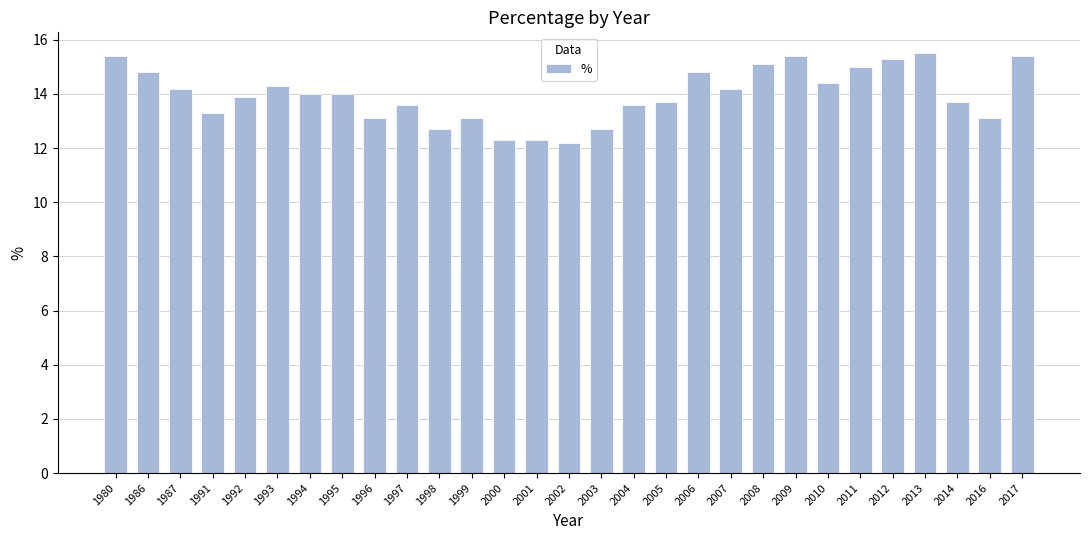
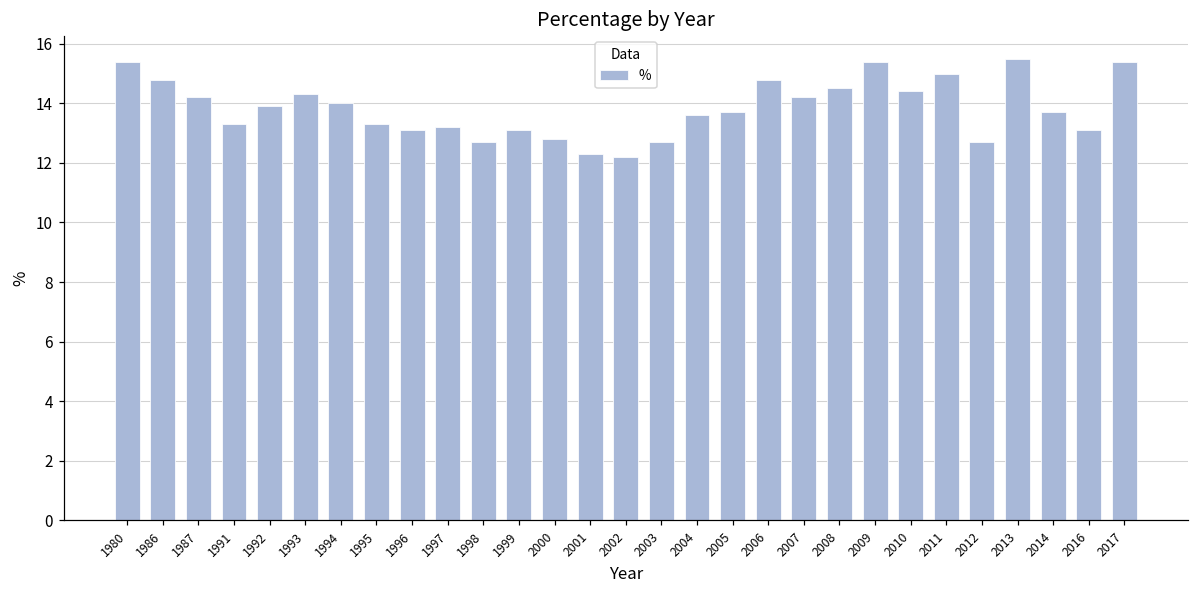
1995: 14.0 -> 13.3
1997: 13.6 -> 13.2
2000: 12.3 -> 12.8
2008: 15.1 -> 14.5
2012: 15.3 -> 12.7
